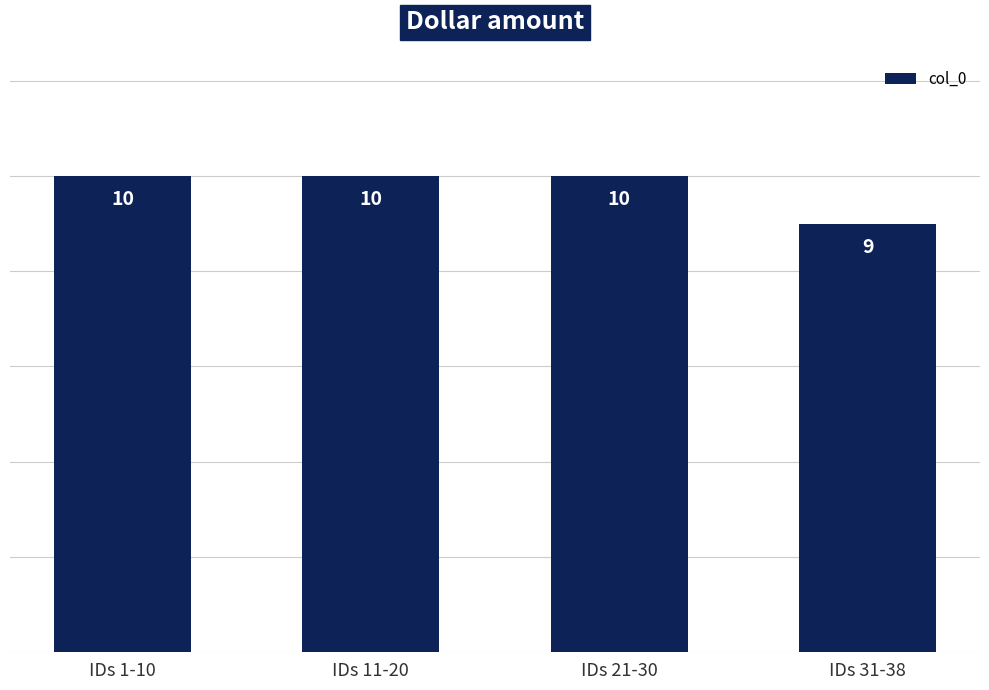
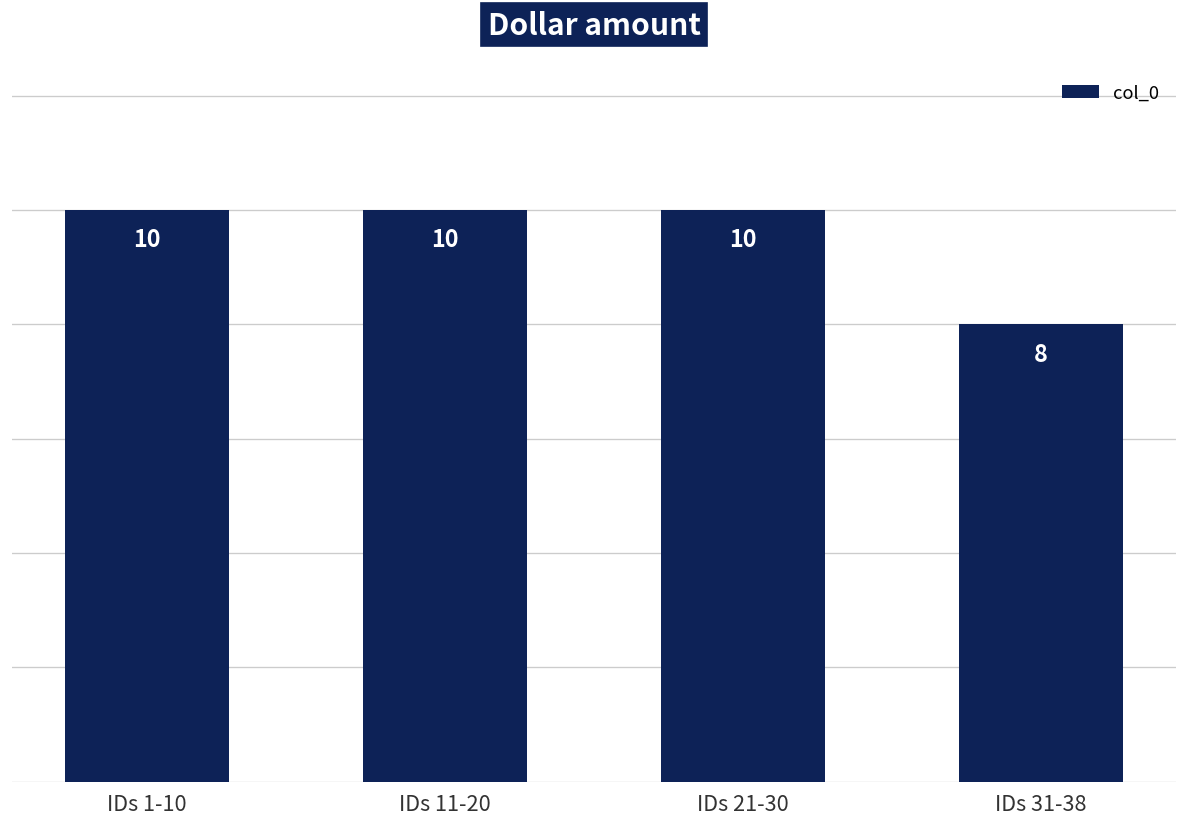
IDs 31-38: 9 -> 8
